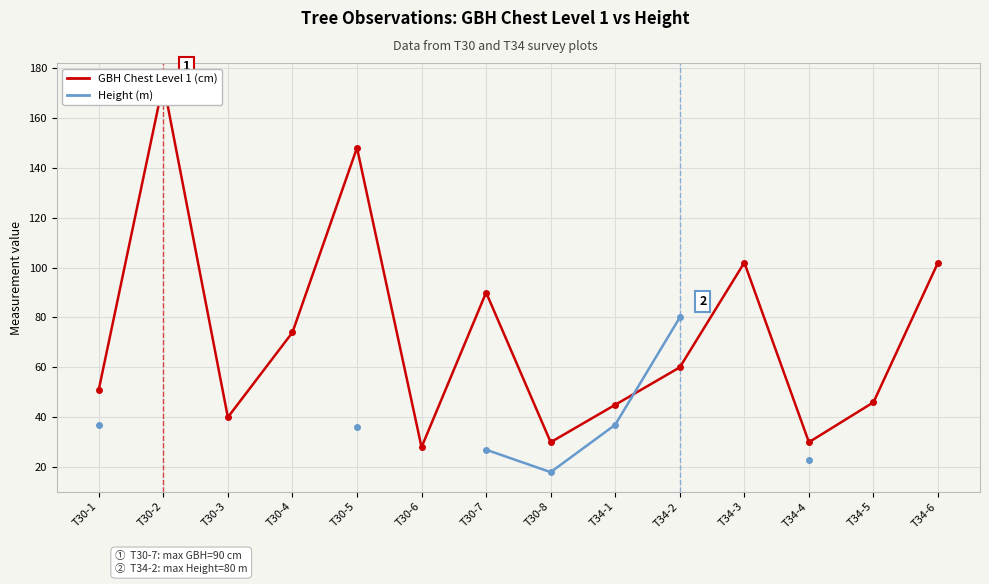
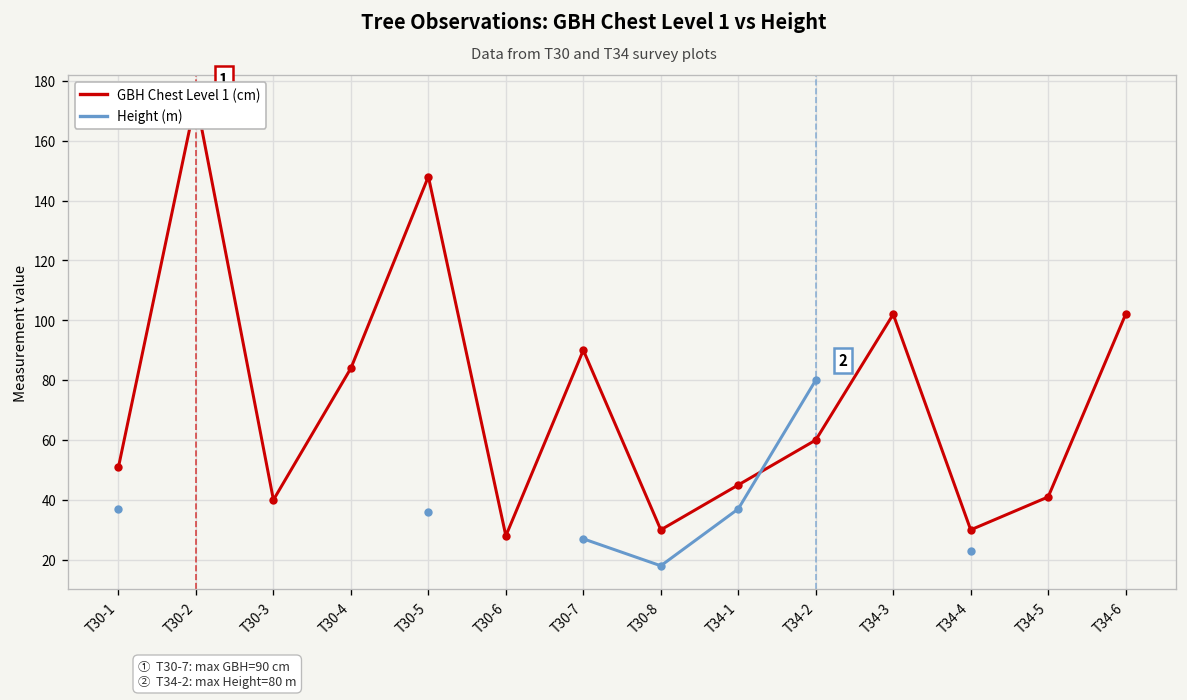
GBH Chest Level 1 (cm), T30-4: 74 -> 84
GBH Chest Level 1 (cm), T34-5: 46 -> 41
